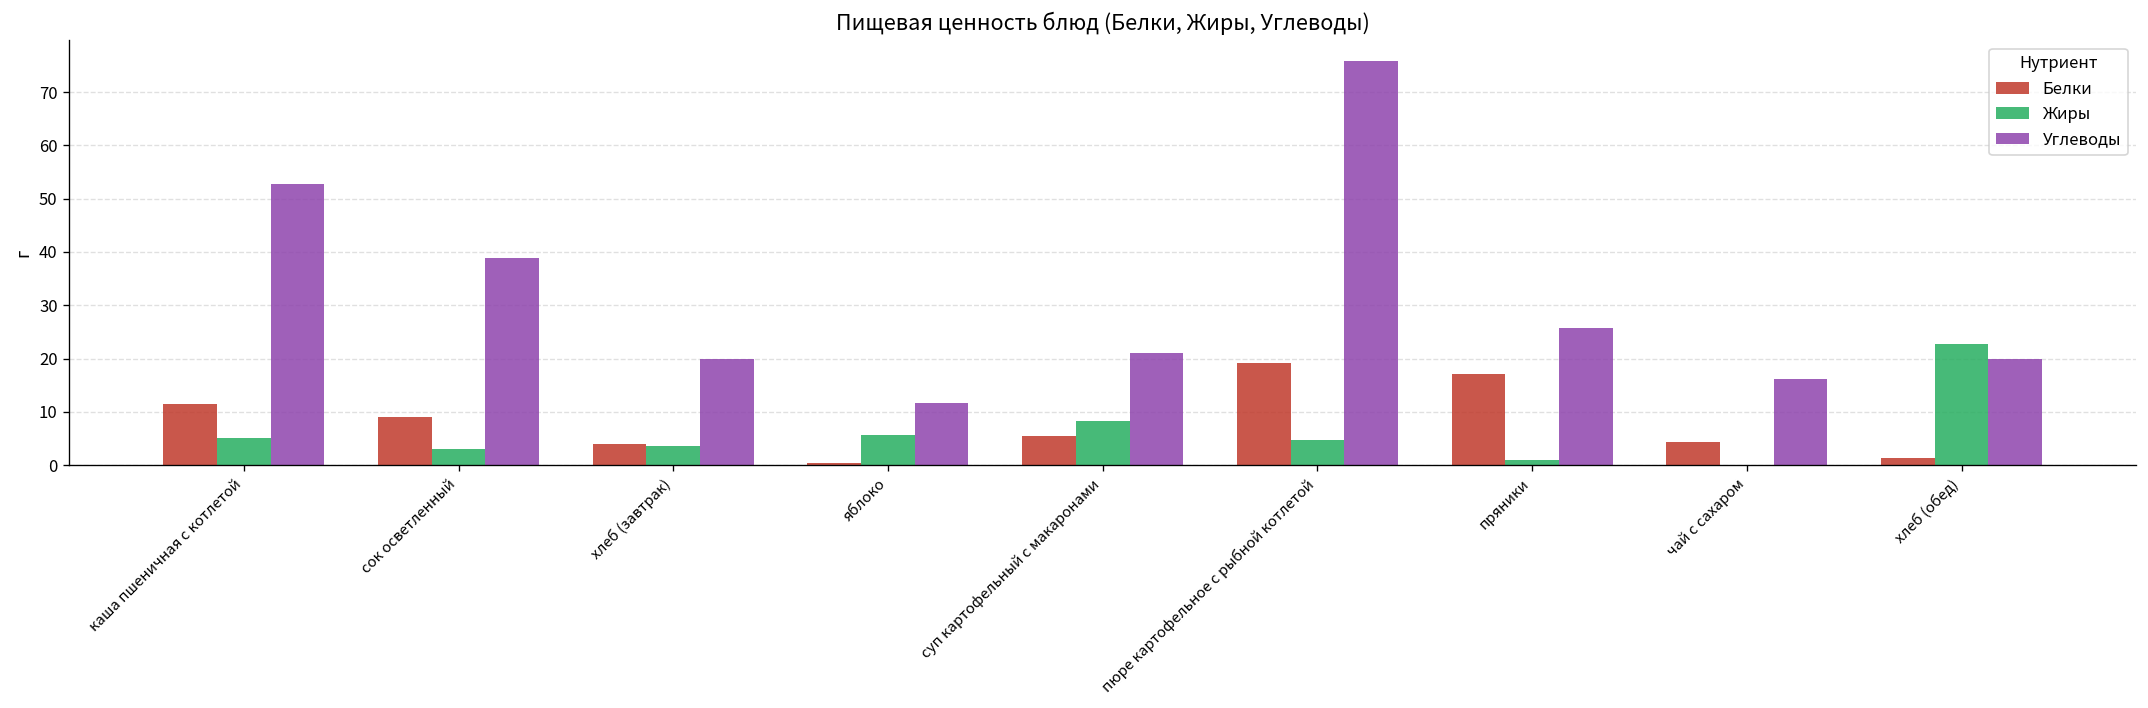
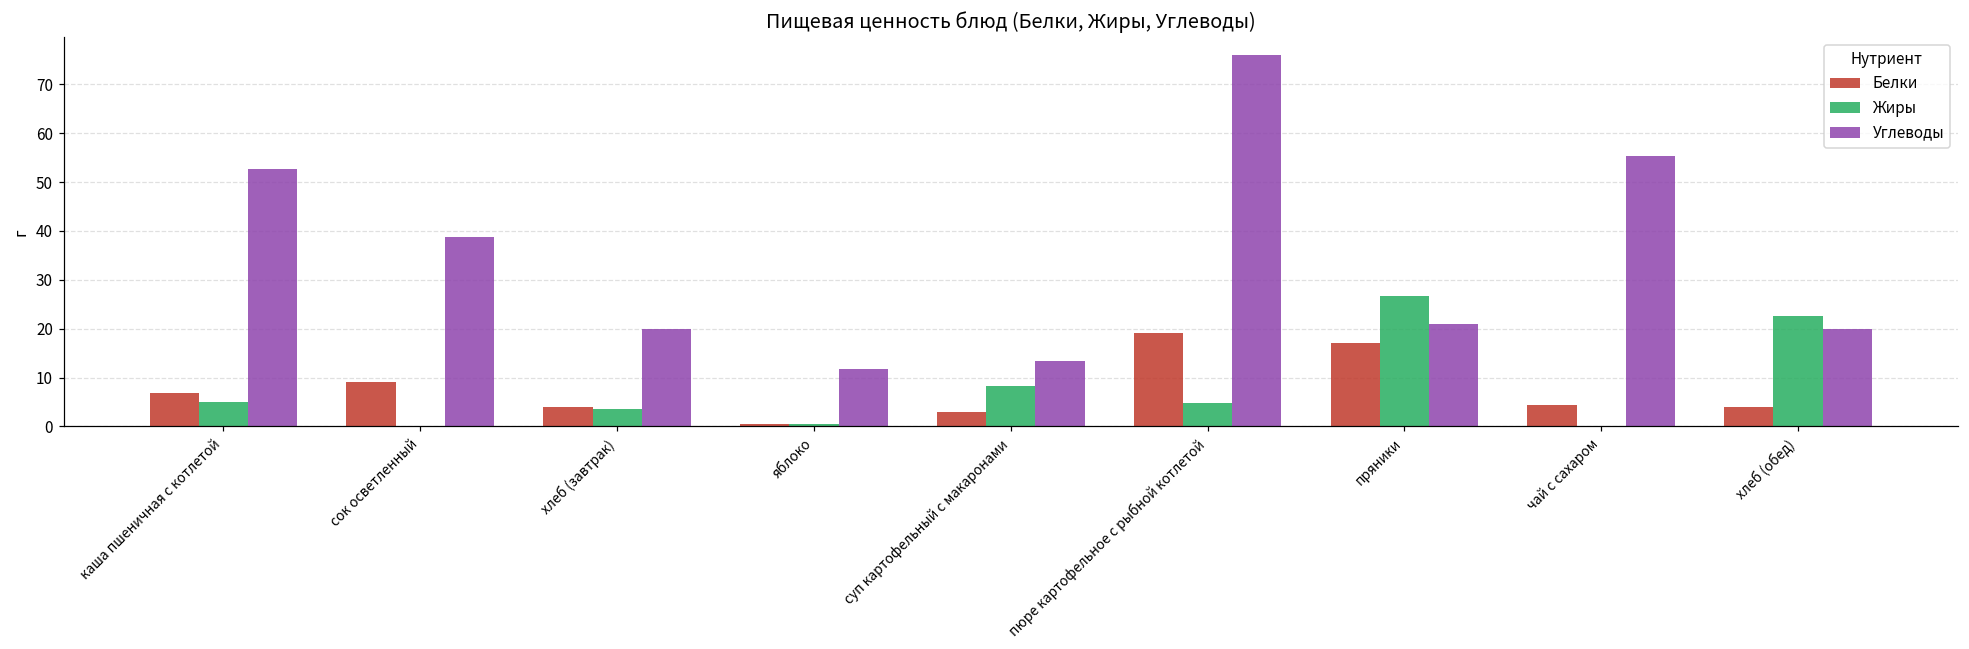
Белки, каша пшеничная с котлетой: 11 -> 7
Жиры, сок осветленный: 3 -> 0
Жиры, яблоко: 6 -> 1
Белки, суп картофельный с макаронами: 6 -> 3
Углеводы, суп картофельный с макаронами: 21 -> 13
Жиры, пряники: 1 -> 27
Углеводы, пряники: 26 -> 21
Углеводы, чай с сахаром: 16 -> 55
Белки, хлеб (обед): 1 -> 4
